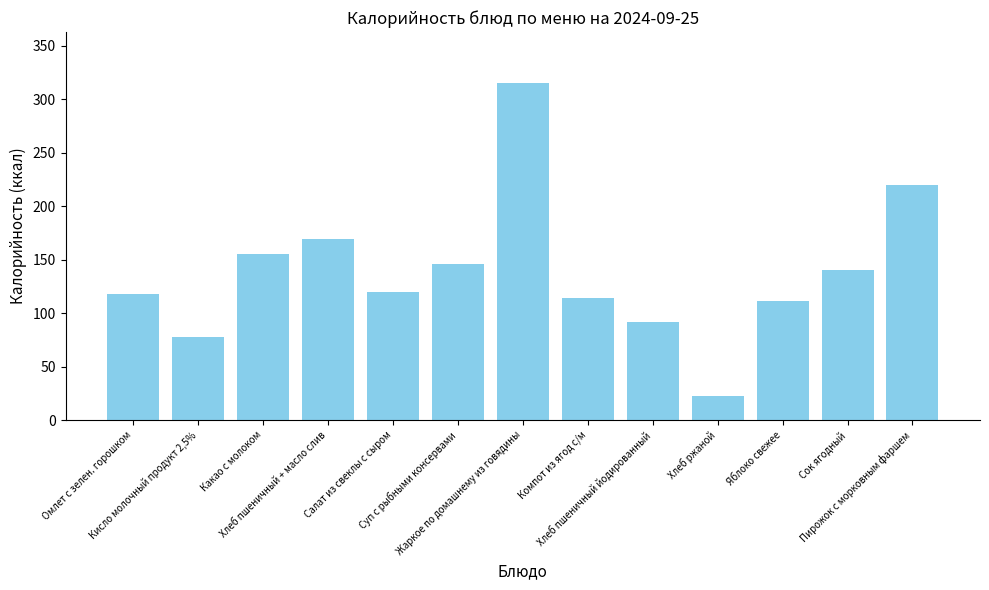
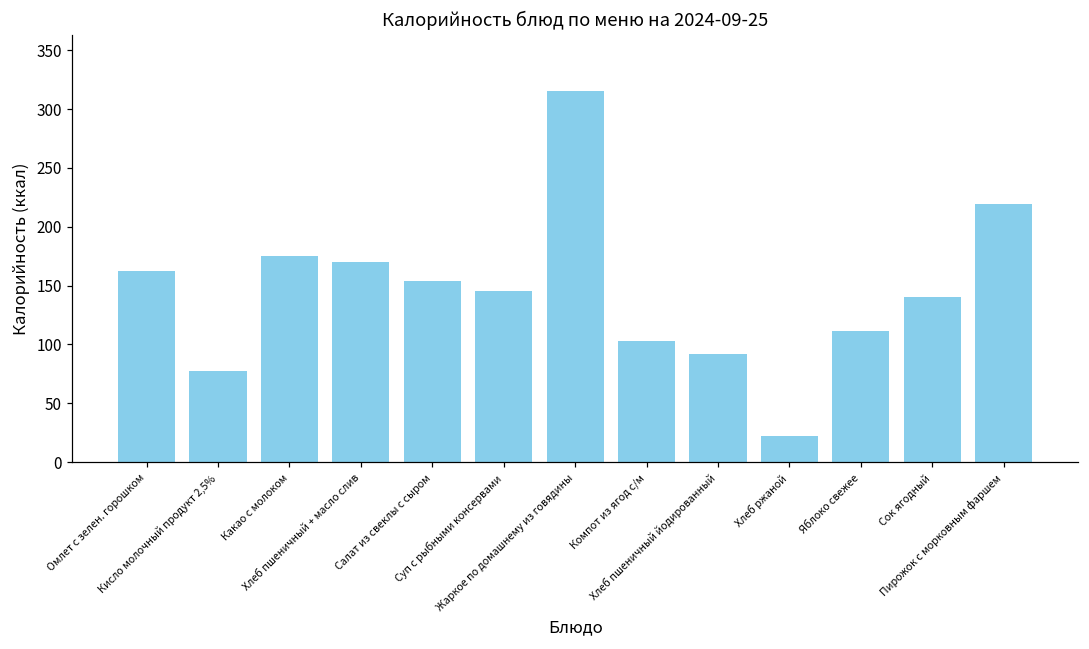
Омлет с зелен. горошком: 118 -> 163
Какао с молоком: 155 -> 176
Салат из свеклы с сыром: 120 -> 154
Компот из ягод с/м: 114 -> 103
